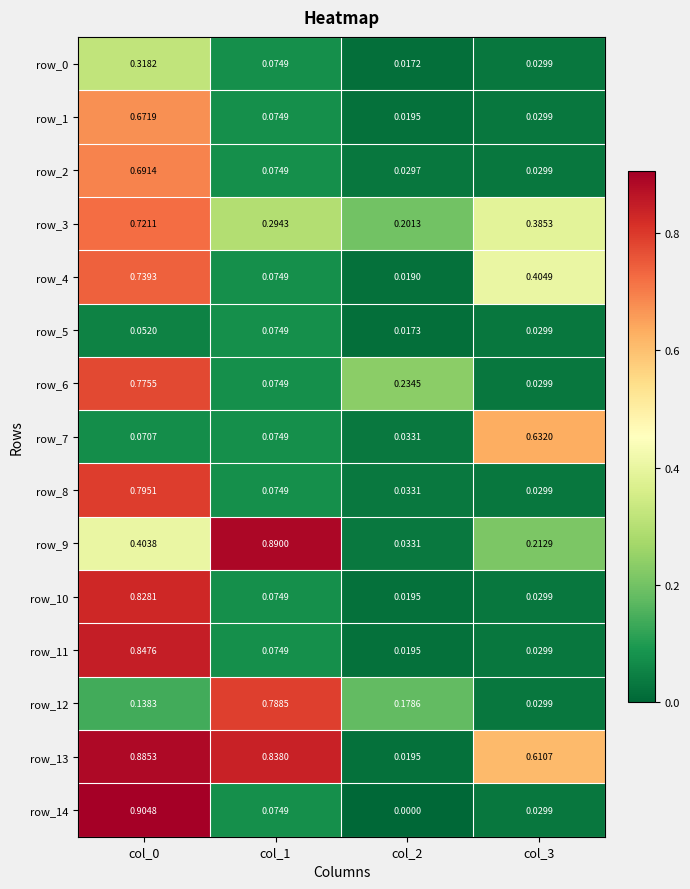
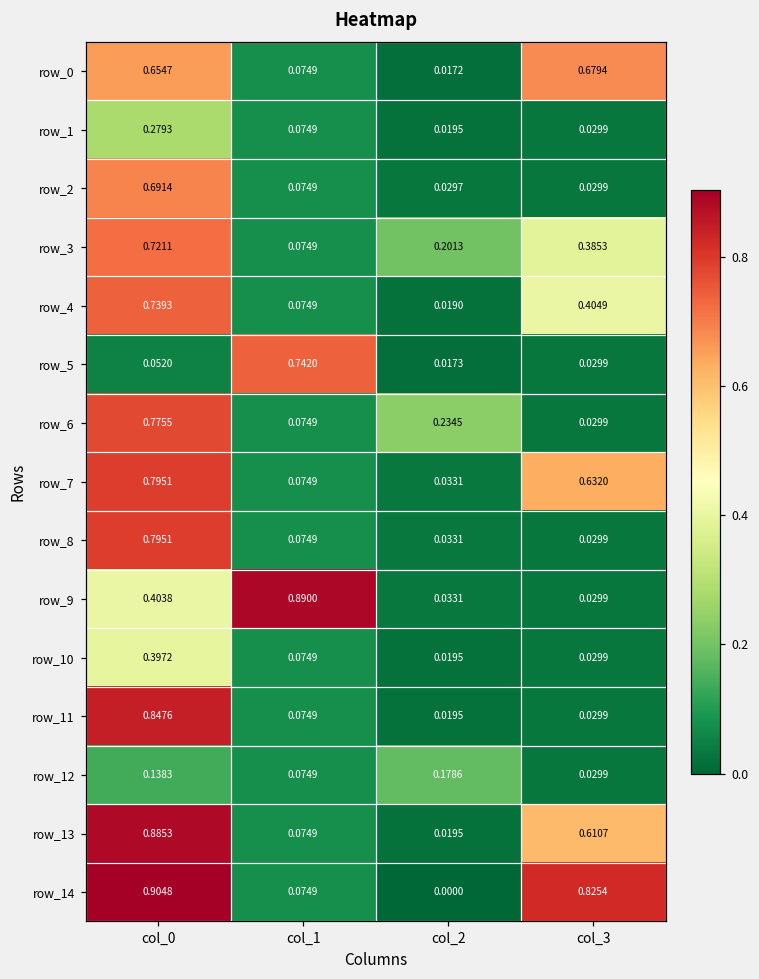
row_0, col_0: 0.3182 -> 0.6547
row_0, col_3: 0.0299 -> 0.6794
row_1, col_0: 0.6719 -> 0.2793
row_3, col_1: 0.2943 -> 0.0749
row_5, col_1: 0.0749 -> 0.7420
row_7, col_0: 0.0707 -> 0.7951
row_9, col_3: 0.2129 -> 0.0299
row_10, col_0: 0.8281 -> 0.3972
row_12, col_1: 0.7885 -> 0.0749
row_13, col_1: 0.8380 -> 0.0749
row_14, col_3: 0.0299 -> 0.8254
